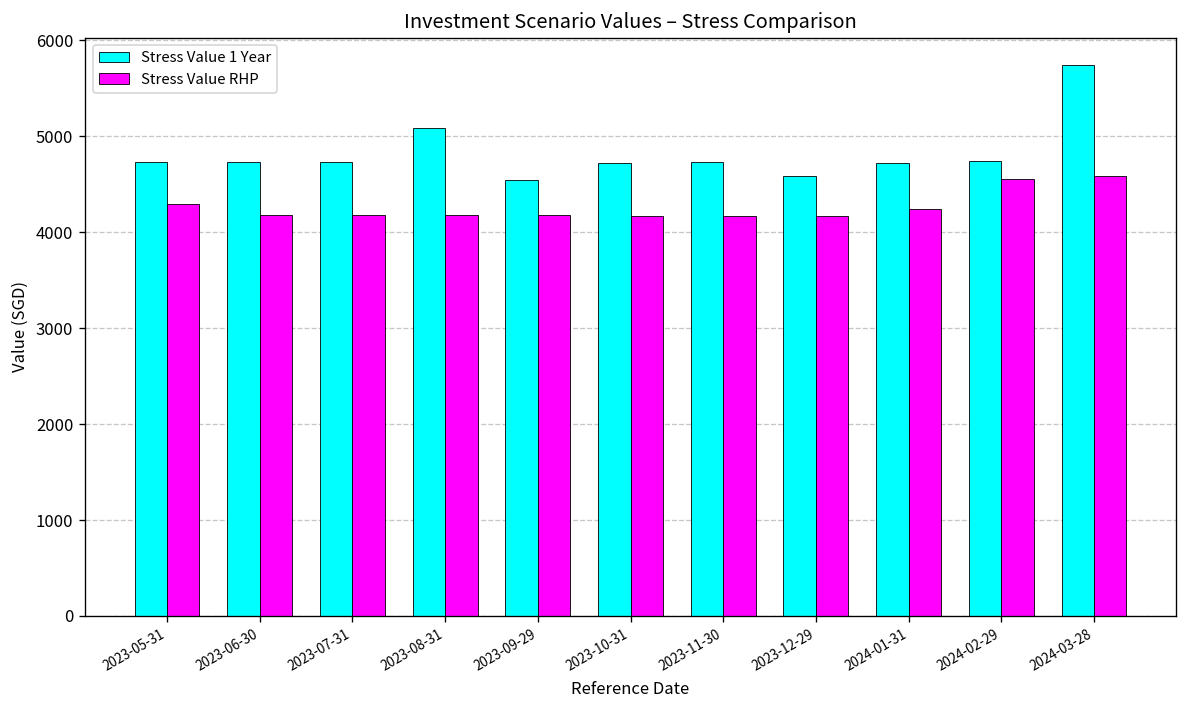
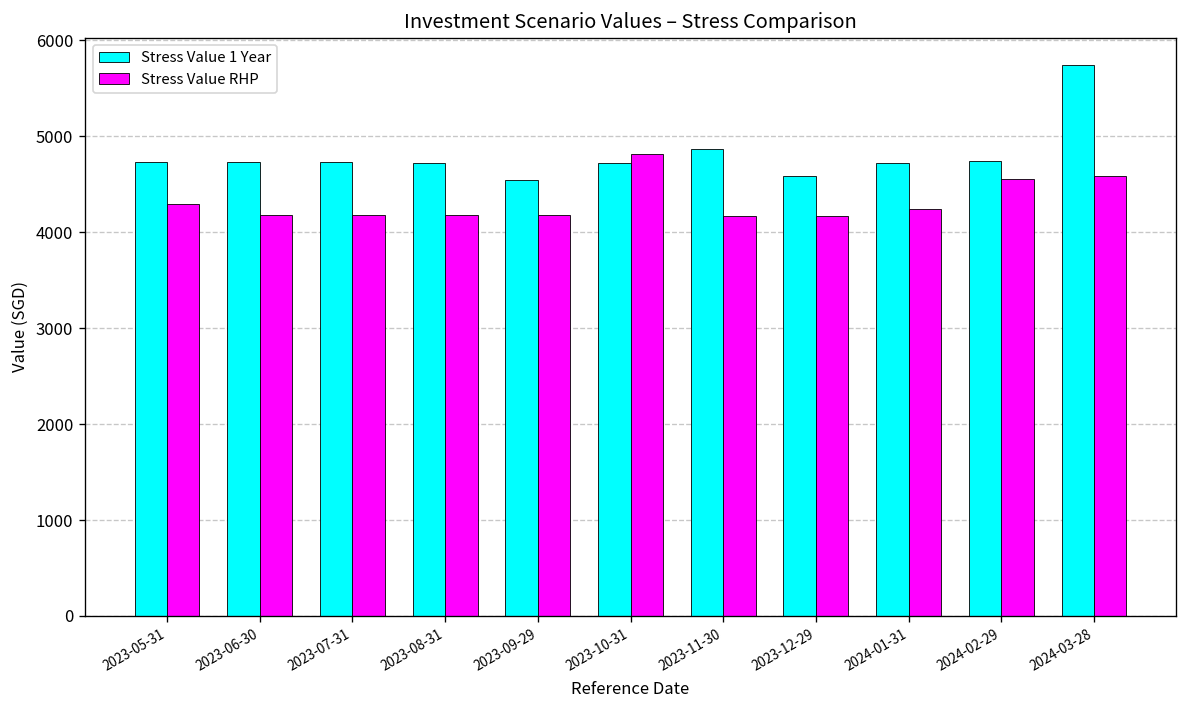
Stress Value 1 Year, 2023-08-31: 5100 -> 4700
Stress Value RHP, 2023-10-31: 4200 -> 4800
Stress Value 1 Year, 2023-11-30: 4700 -> 4900
